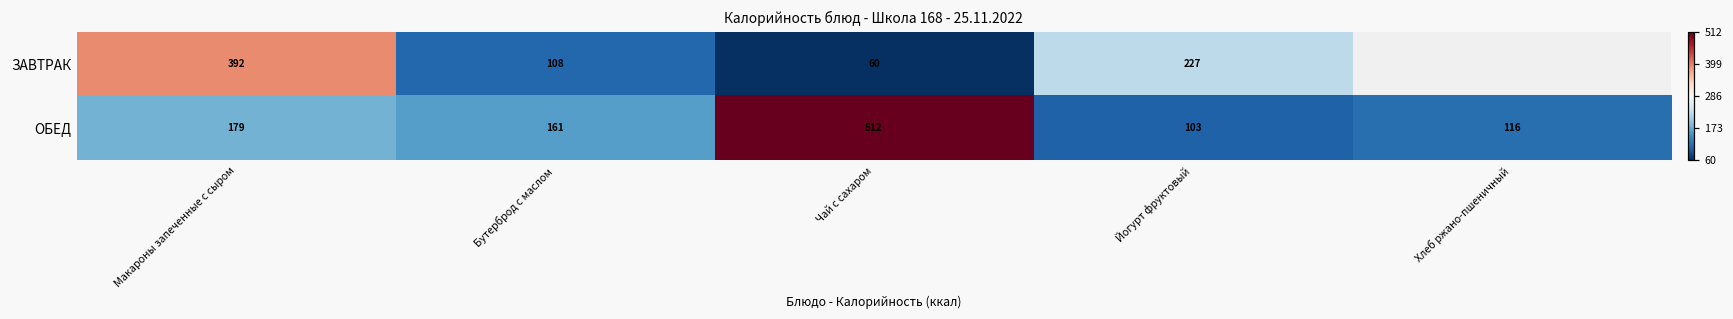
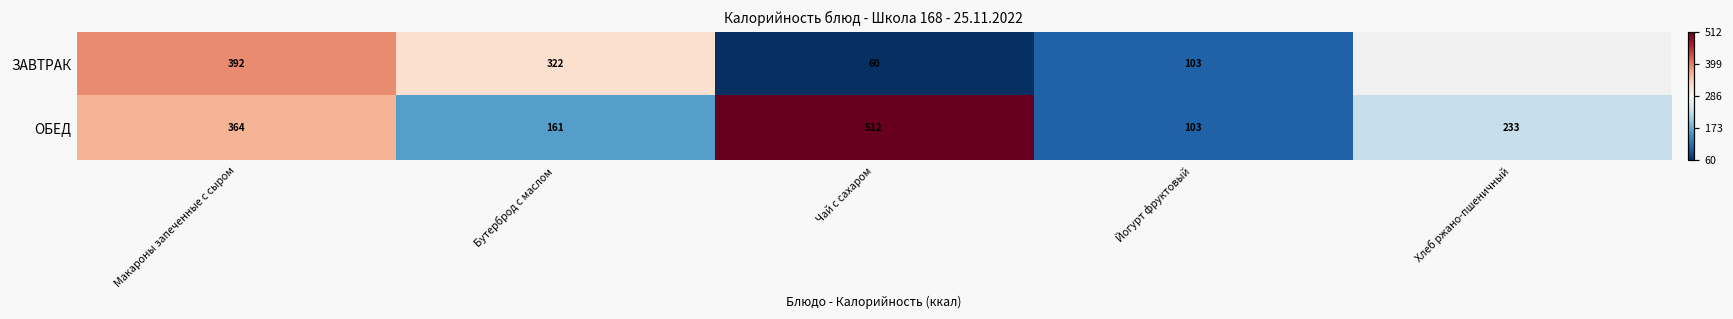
ЗАВТРАК, Бутерброд с маслом: 108 -> 322
ЗАВТРАК, Йогурт фруктовый: 227 -> 103
ОБЕД, Макароны запеченные с сыром: 179 -> 364
ОБЕД, Хлеб ржано-пшеничный: 116 -> 233
